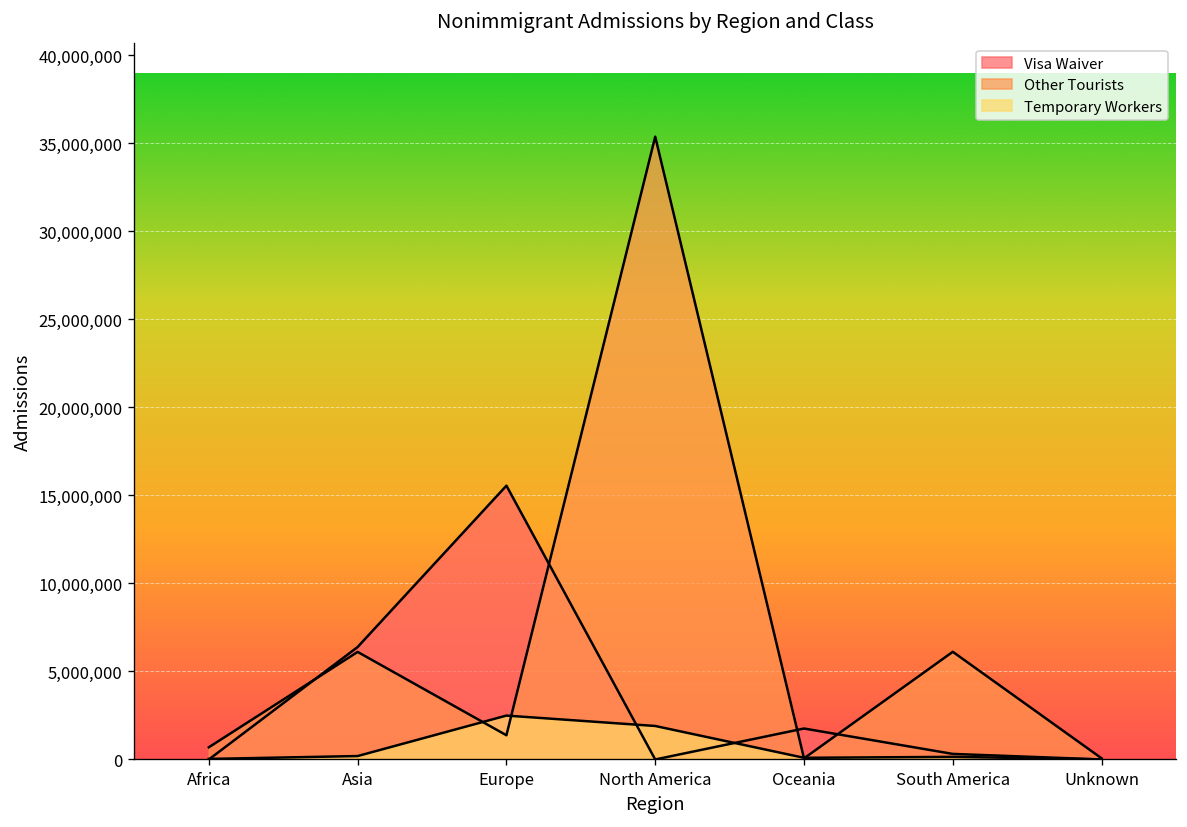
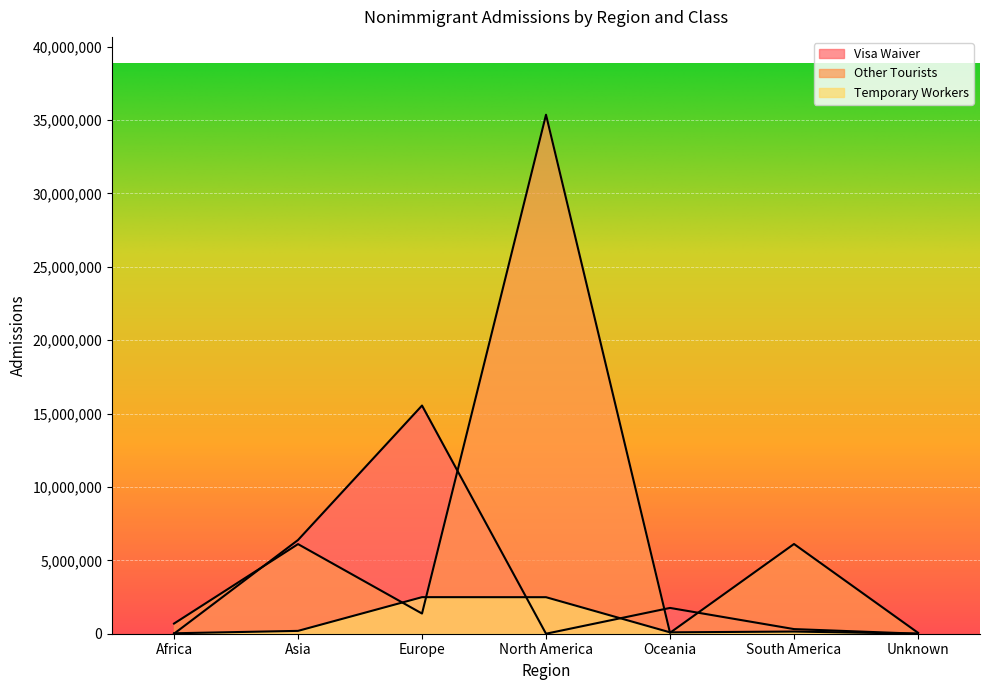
Temporary Workers, North America: 1,900,000 -> 2,500,000
